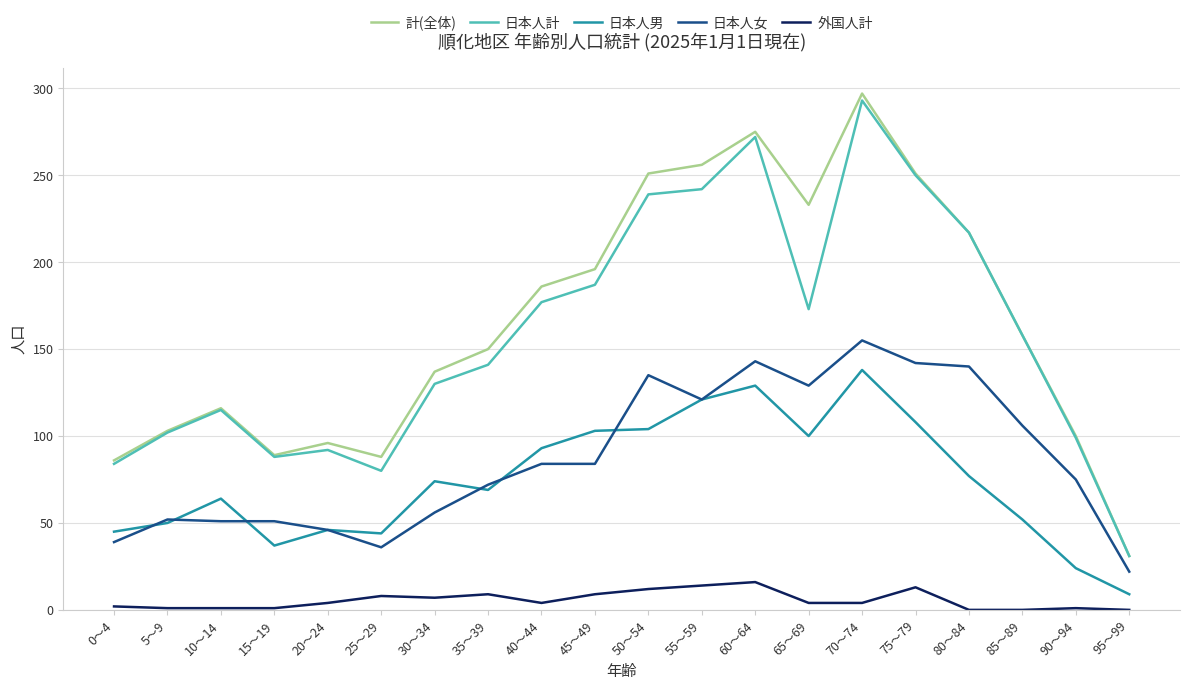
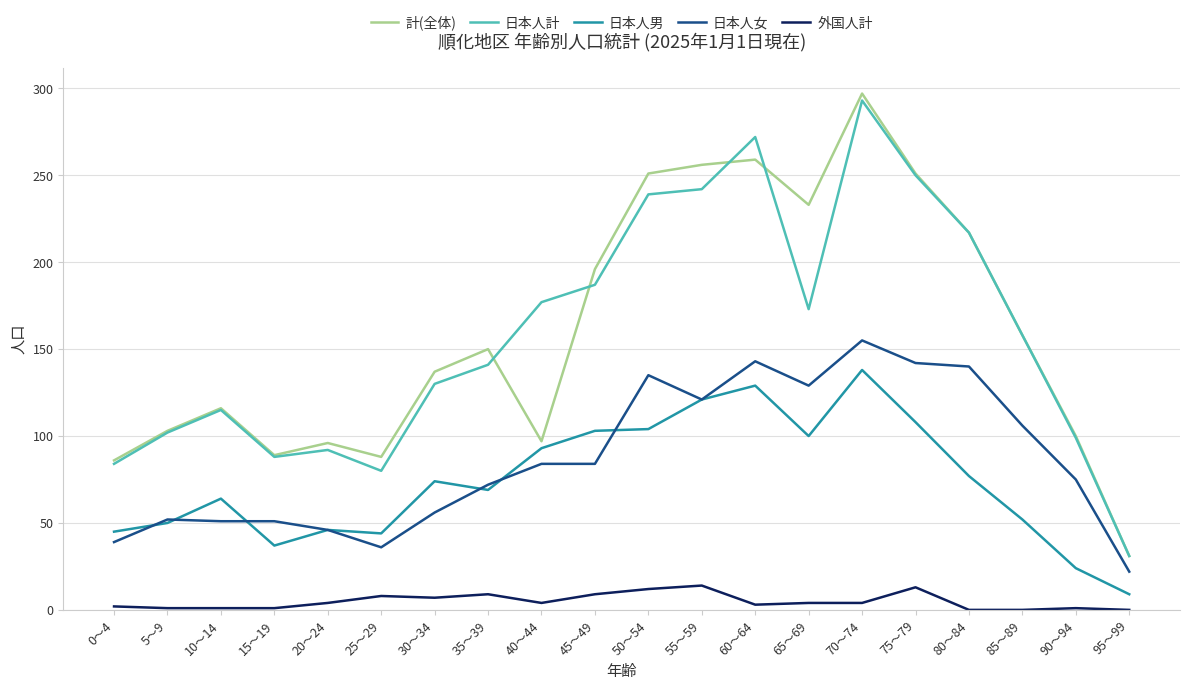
計(全体), 40～44: 186 -> 97
計(全体), 60～64: 275 -> 259
外国人計, 60～64: 16 -> 3
